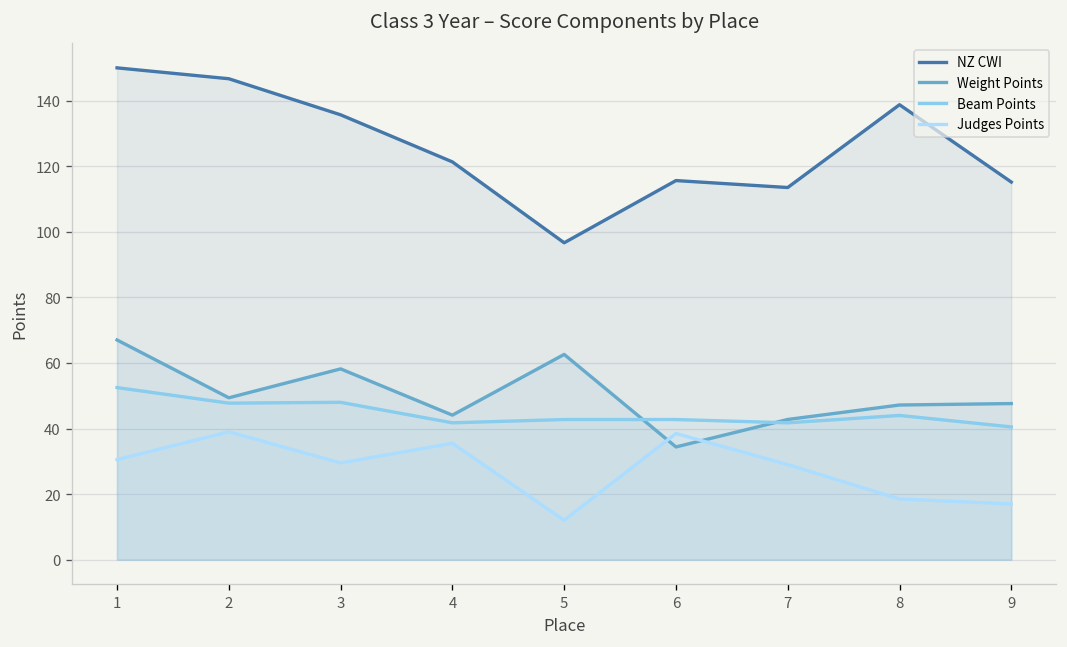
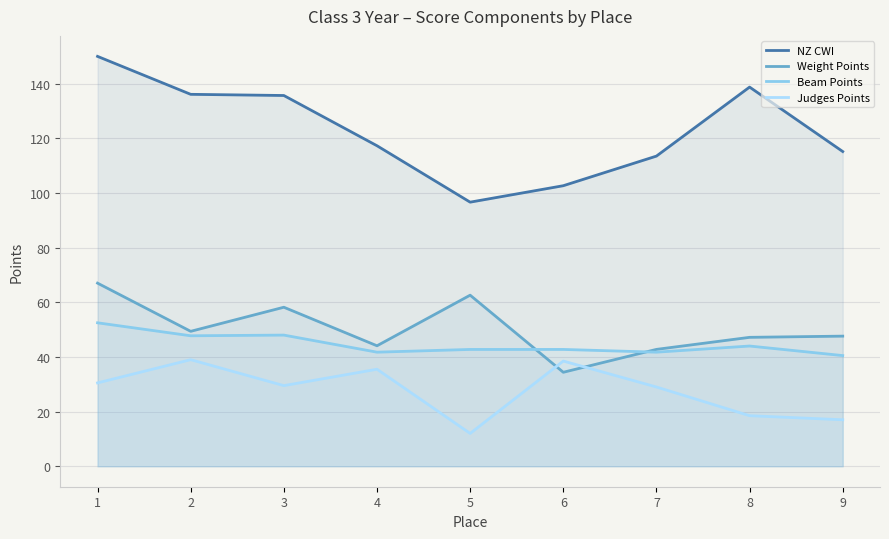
NZ CWI, 2: 147 -> 136
NZ CWI, 4: 121 -> 117
NZ CWI, 6: 116 -> 103
